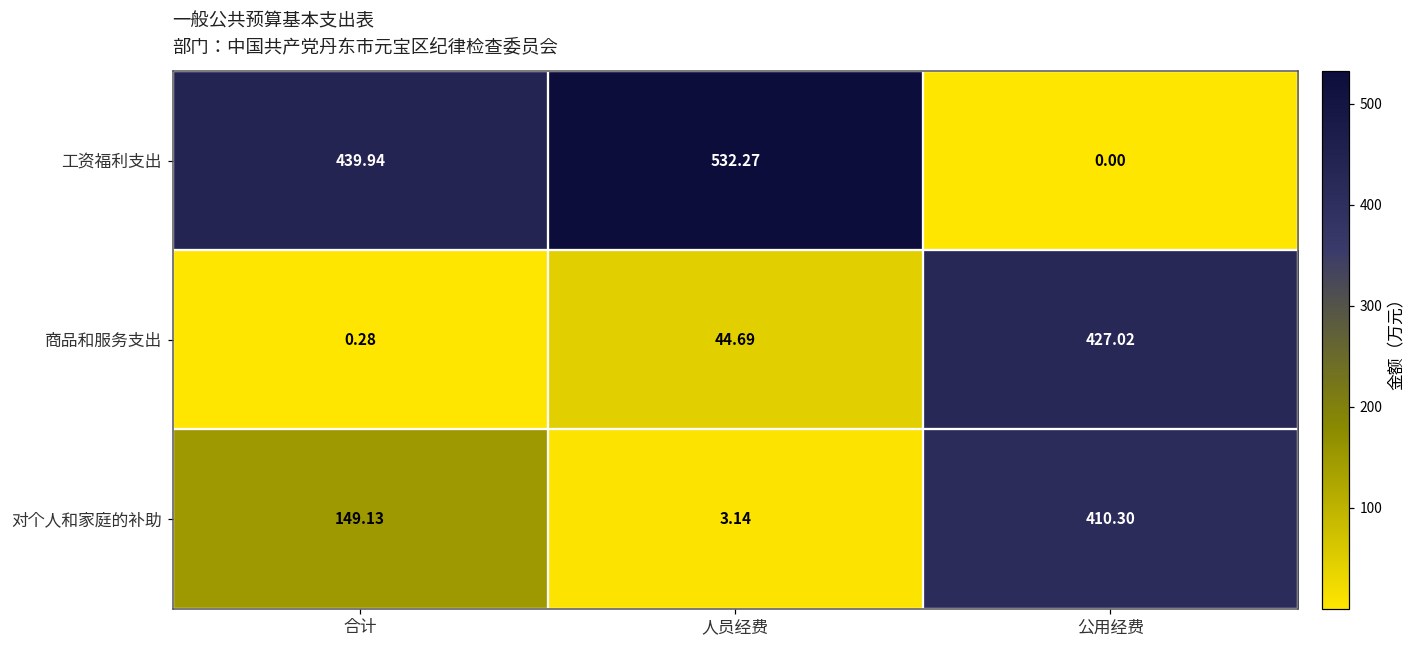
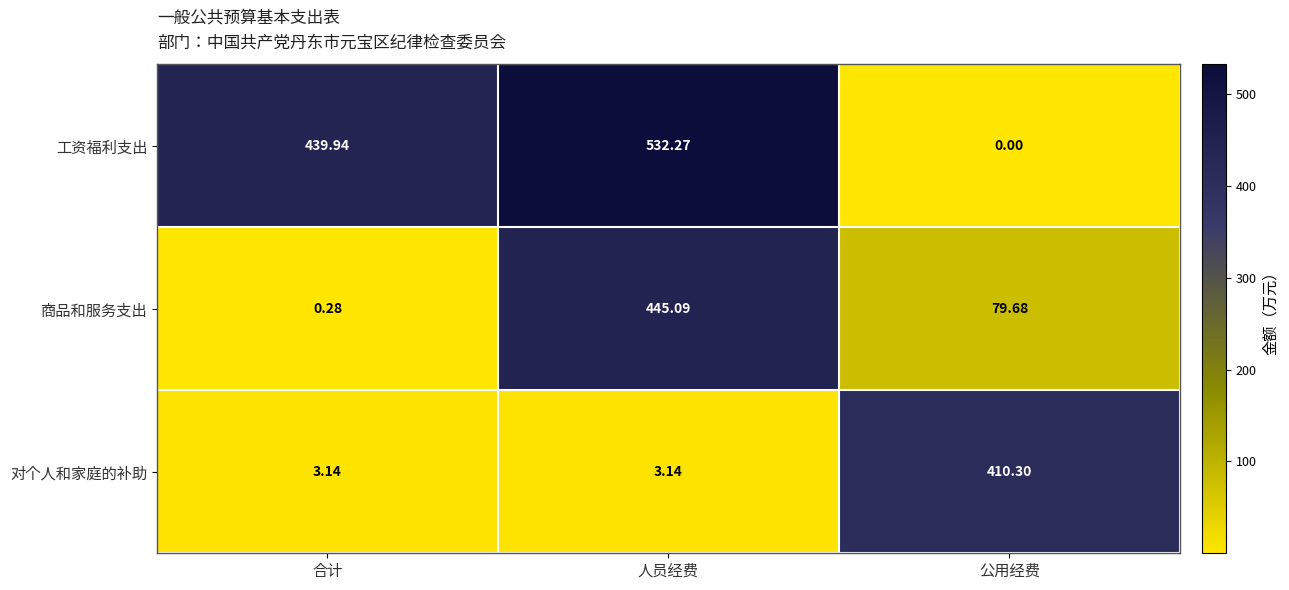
商品和服务支出, 人员经费: 44.69 -> 445.09
商品和服务支出, 公用经费: 427.02 -> 79.68
对个人和家庭的补助, 合计: 149.13 -> 3.14
